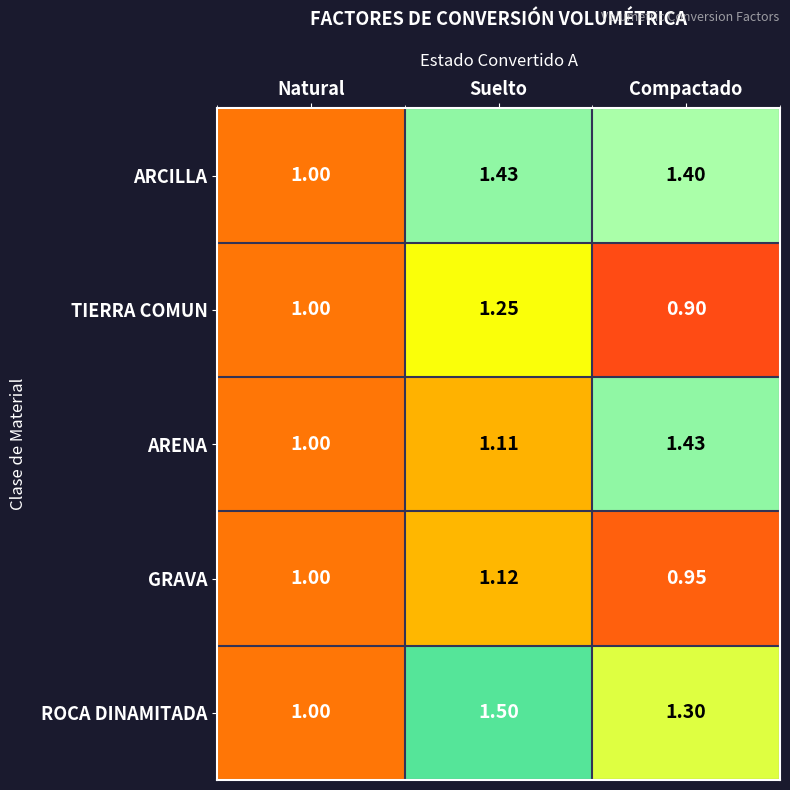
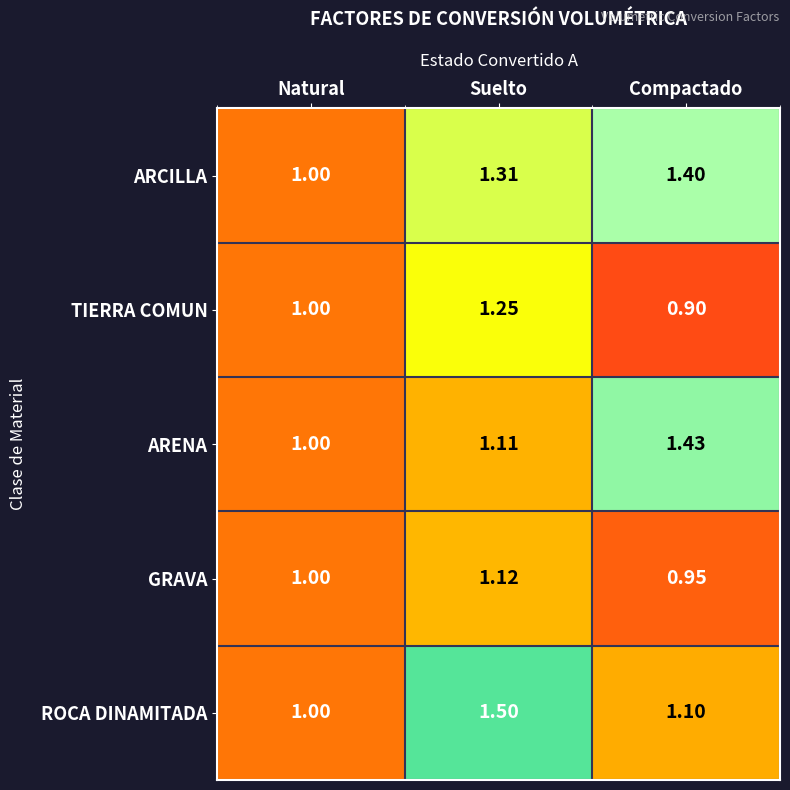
ARCILLA, Suelto: 1.43 -> 1.31
ROCA DINAMITADA, Compactado: 1.30 -> 1.10
